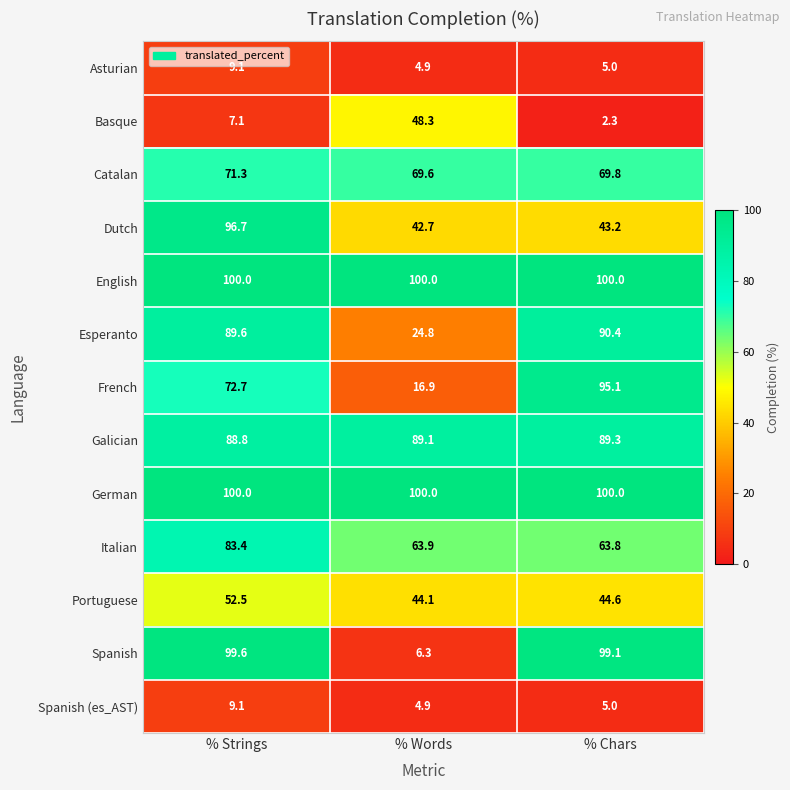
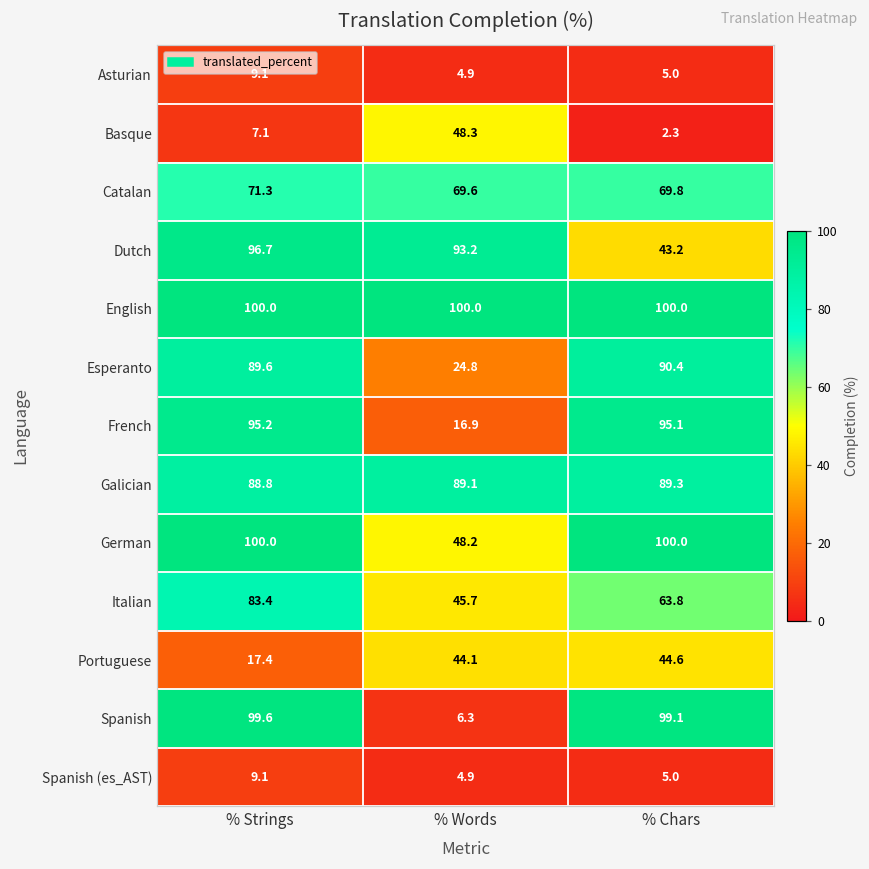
Dutch, % Words: 42.7 -> 93.2
French, % Strings: 72.7 -> 95.2
German, % Words: 100.0 -> 48.2
Italian, % Words: 63.9 -> 45.7
Portuguese, % Strings: 52.5 -> 17.4
